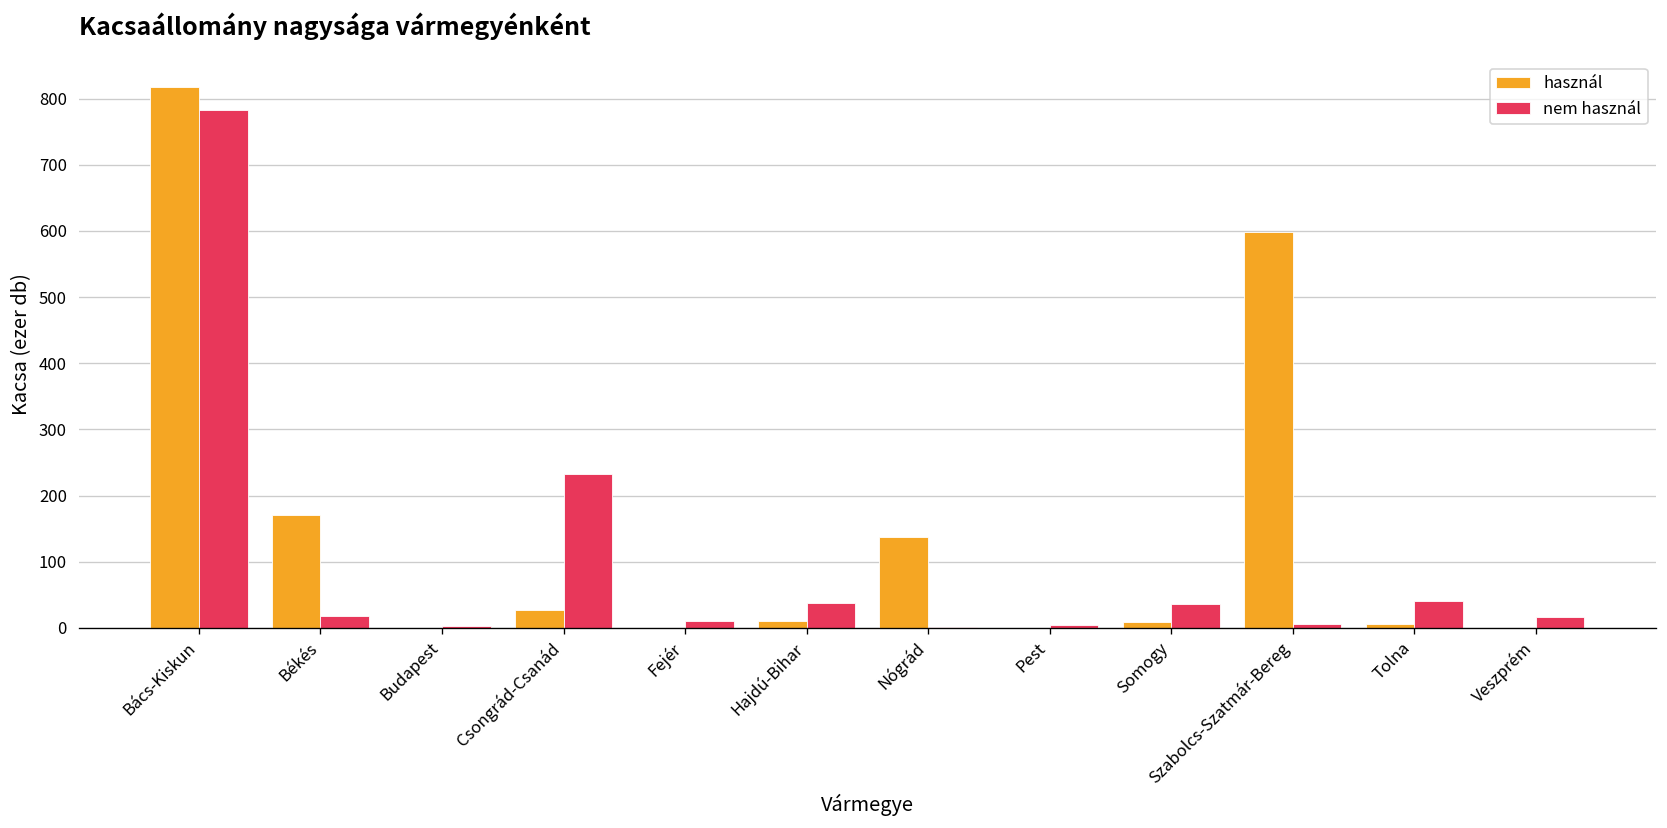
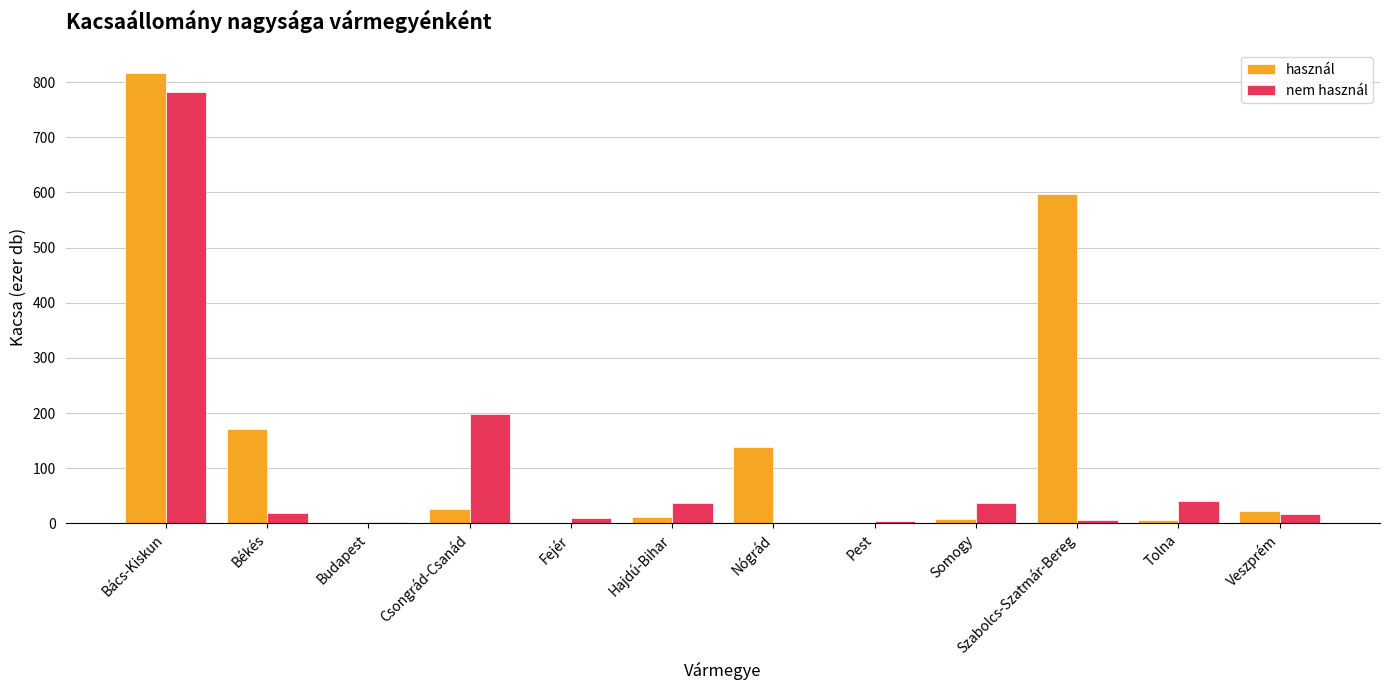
nem használ, Csongrád-Csanád: 230 -> 200
használ, Veszprém: 0 -> 20
